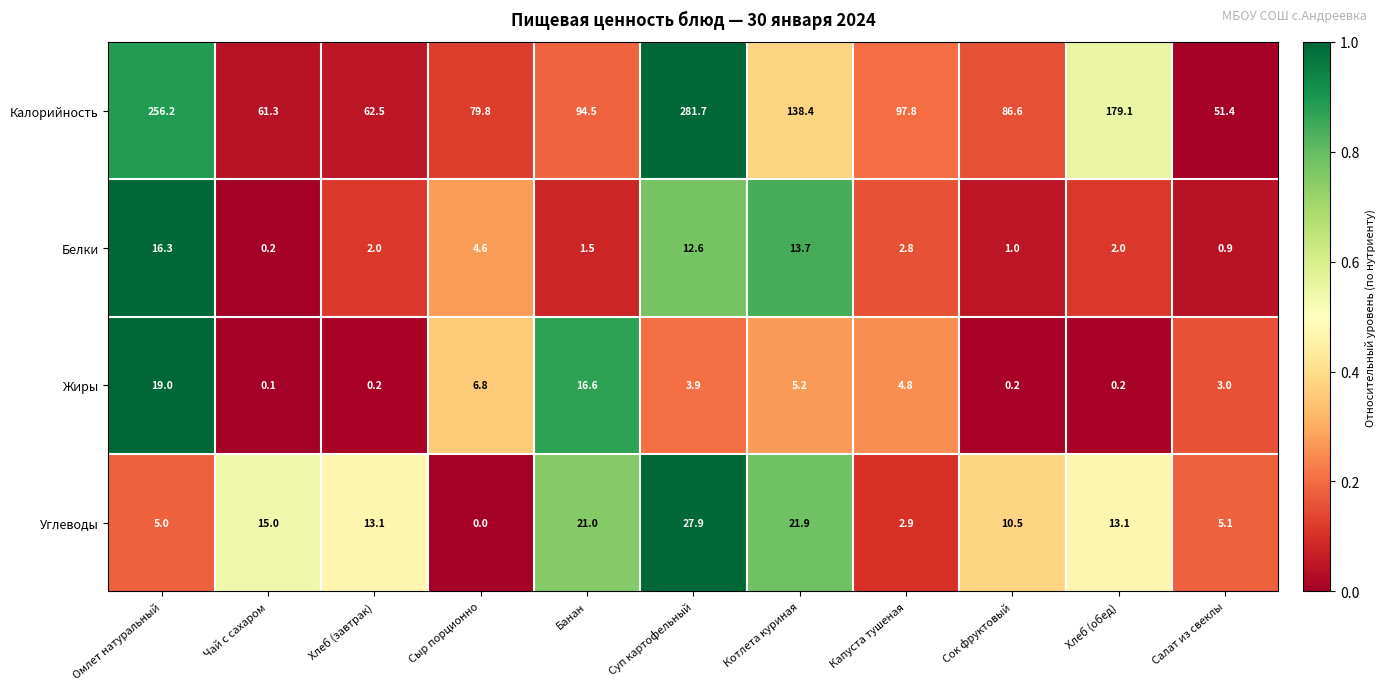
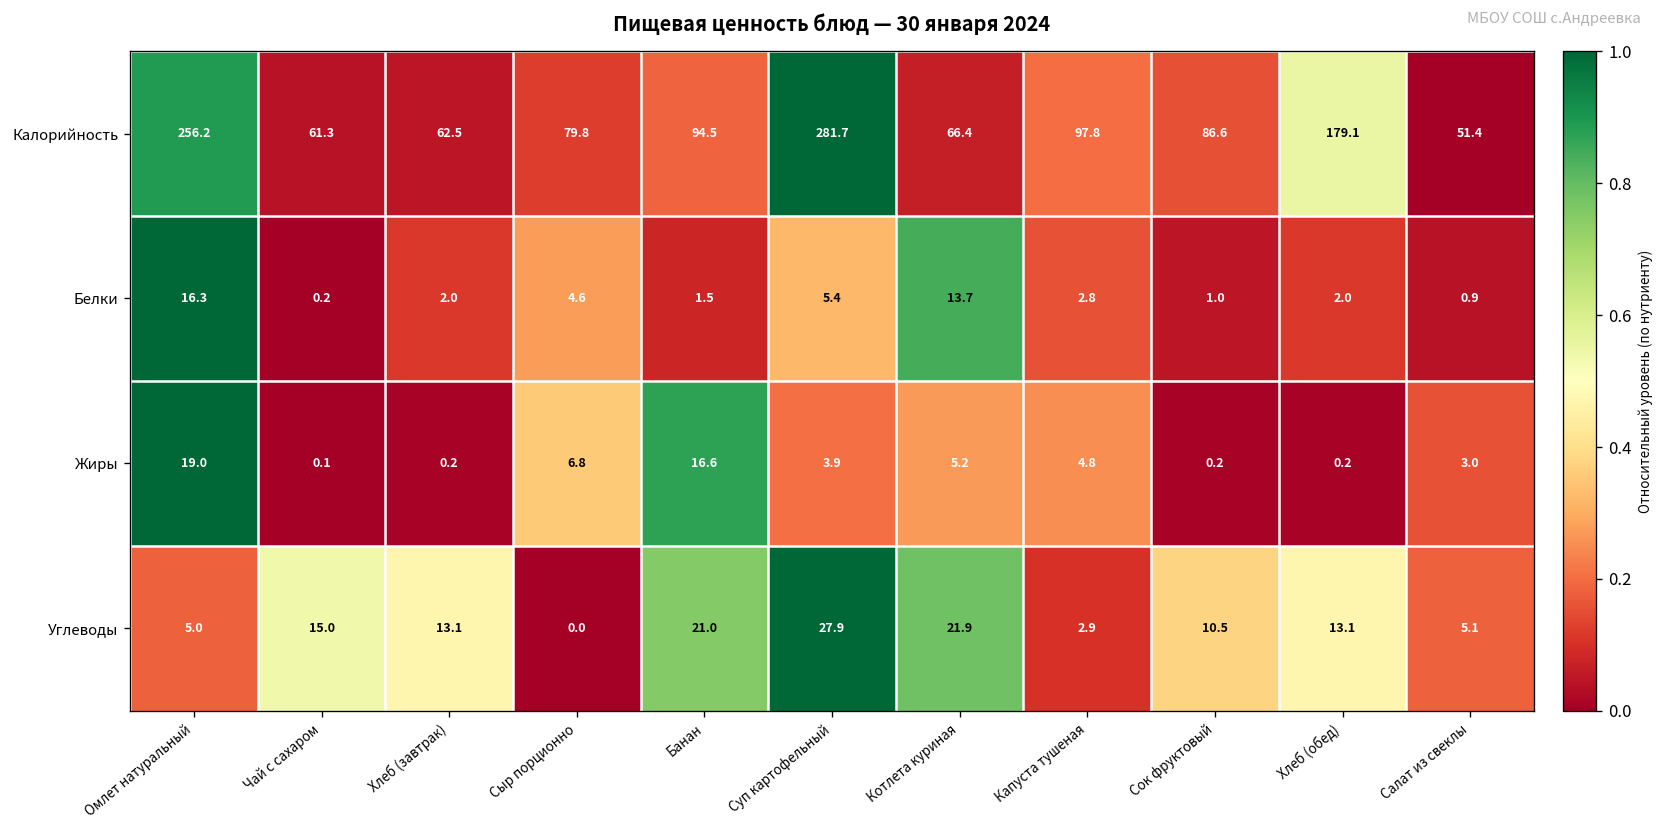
Калорийность, Котлета куриная: 138.4 -> 66.4
Белки, Суп картофельный: 12.6 -> 5.4
